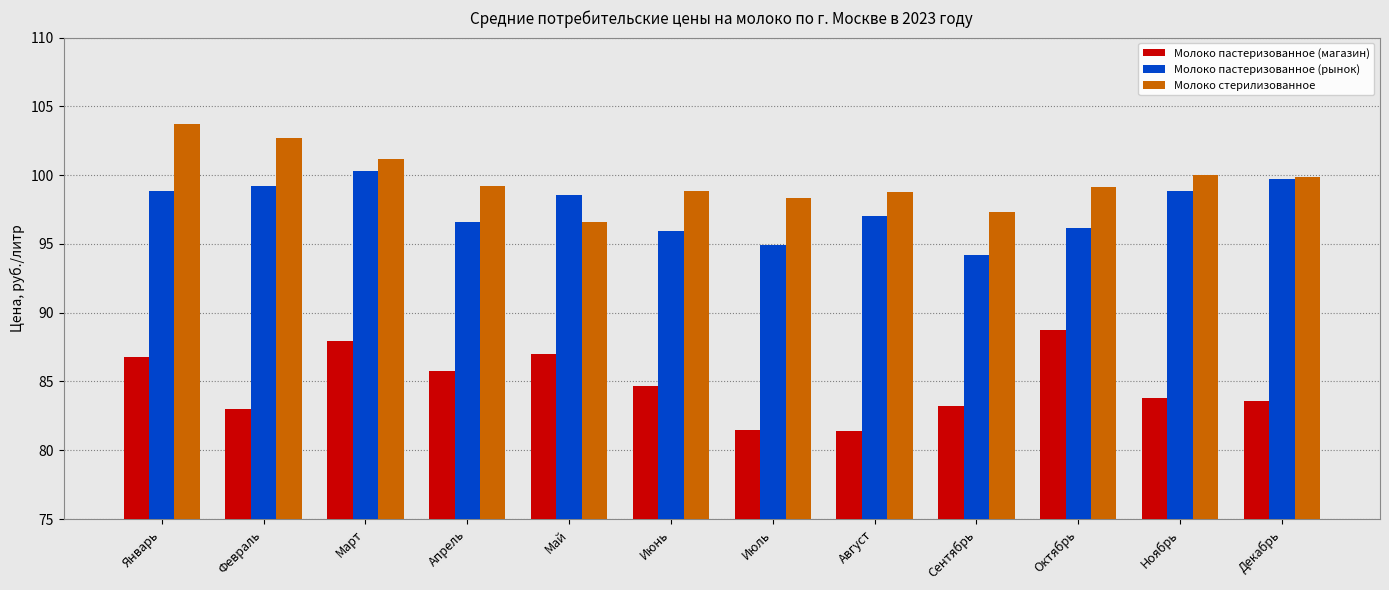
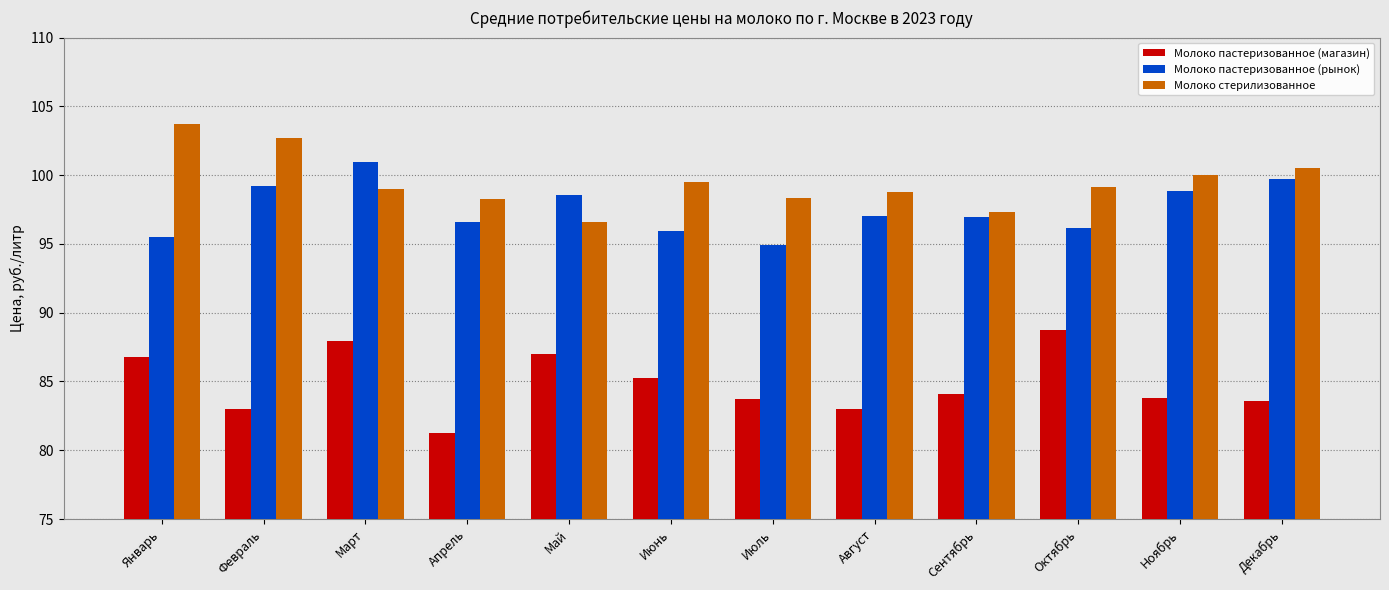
Молоко пастеризованное (рынок), Январь: 98.8 -> 95.5
Молоко пастеризованное (рынок), Март: 100.3 -> 100.9
Молоко стерилизованное, Март: 101.2 -> 99.0
Молоко пастеризованное (магазин), Апрель: 85.8 -> 81.3
Молоко стерилизованное, Апрель: 99.2 -> 98.3
Молоко пастеризованное (магазин), Июнь: 84.7 -> 85.3
Молоко стерилизованное, Июнь: 98.9 -> 99.5
Молоко пастеризованное (магазин), Июль: 81.5 -> 83.7
Молоко пастеризованное (магазин), Август: 81.4 -> 83.0
Молоко пастеризованное (магазин), Сентябрь: 83.2 -> 84.1
Молоко пастеризованное (рынок), Сентябрь: 94.2 -> 96.9
Молоко стерилизованное, Декабрь: 99.9 -> 100.5
